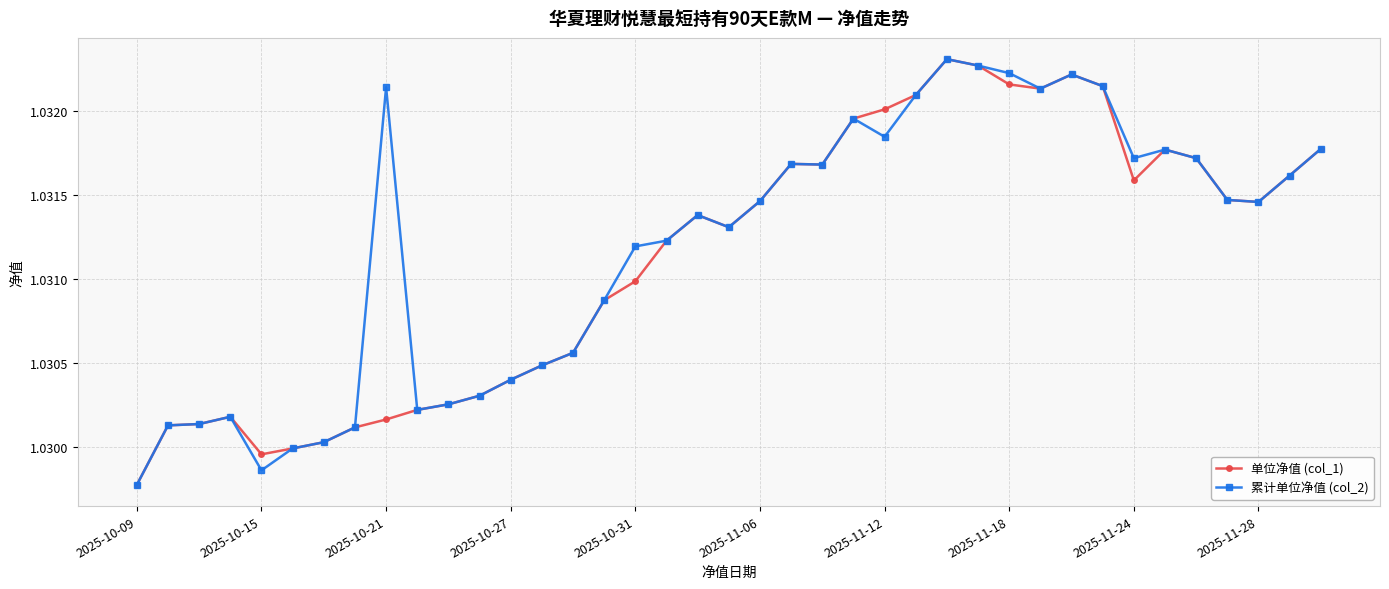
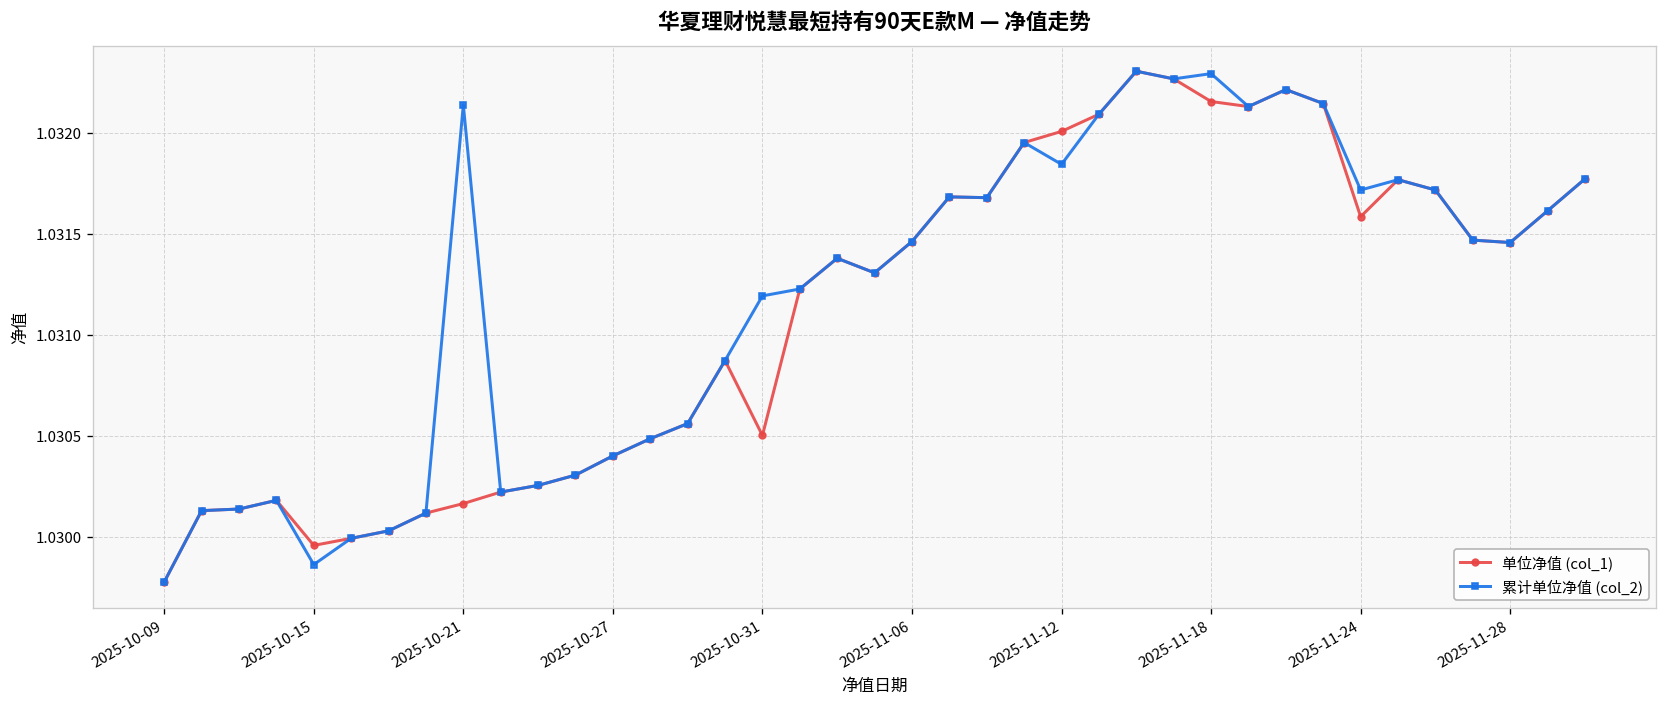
单位净值 (col_1), 2025-10-31: 1.03099 -> 1.03050
累计单位净值 (col_2), 2025-11-18: 1.03222 -> 1.03229
